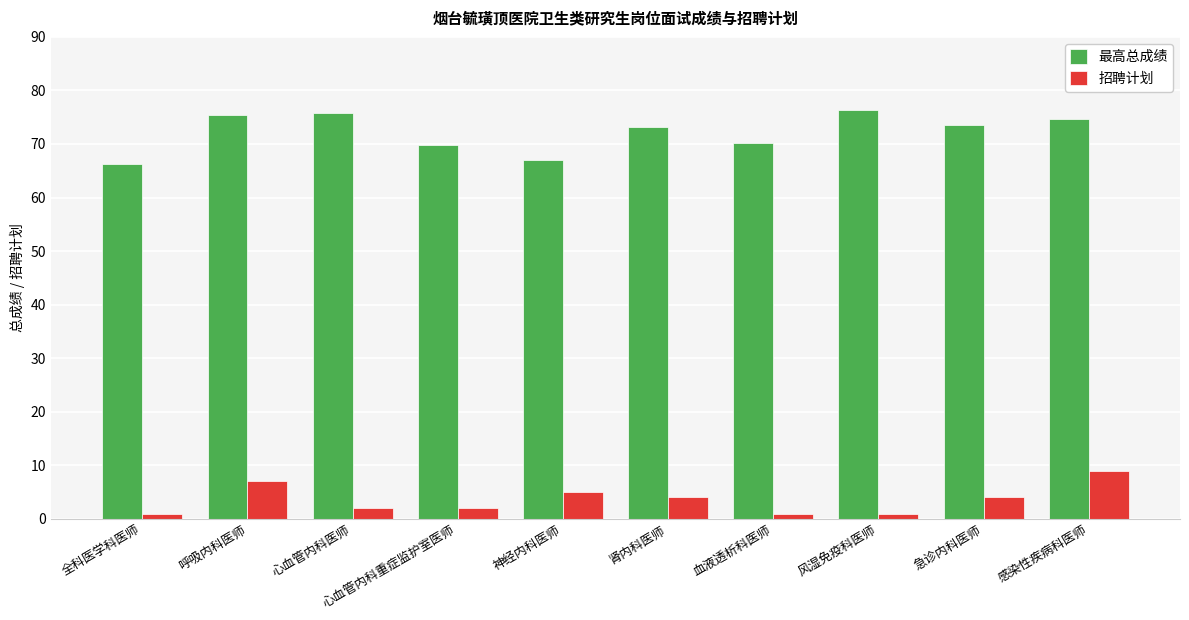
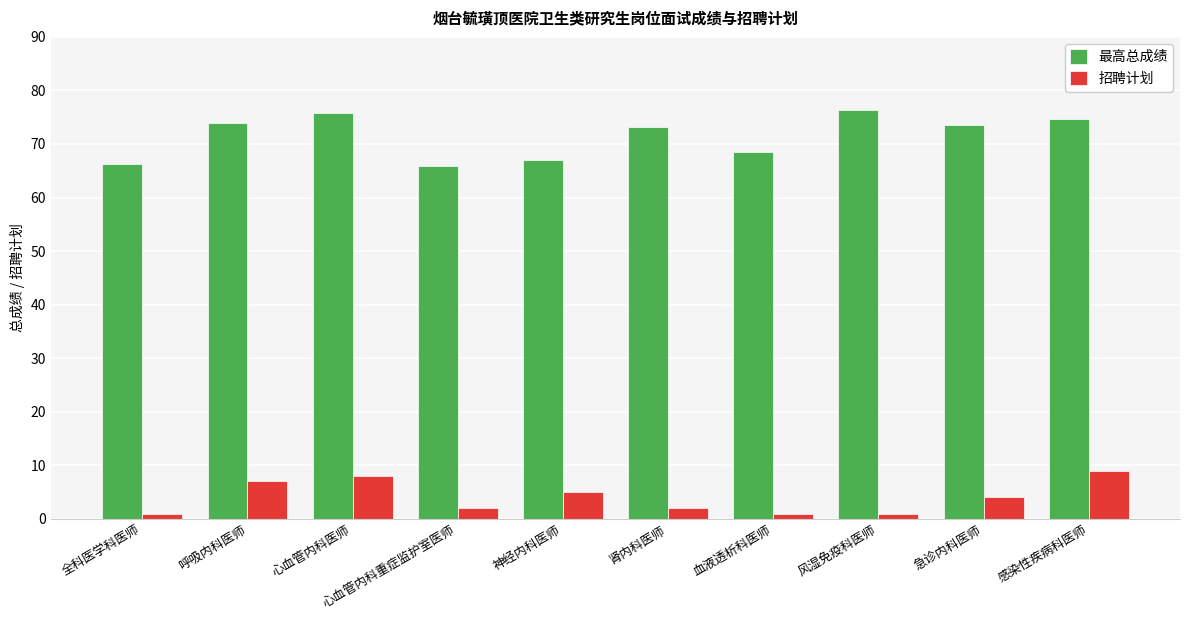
最高总成绩, 呼吸内科医师: 76 -> 74
招聘计划, 心血管内科医师: 2 -> 8
最高总成绩, 心血管内科重症监护室医师: 70 -> 66
招聘计划, 肾内科医师: 4 -> 2
最高总成绩, 血液透析科医师: 70 -> 69
